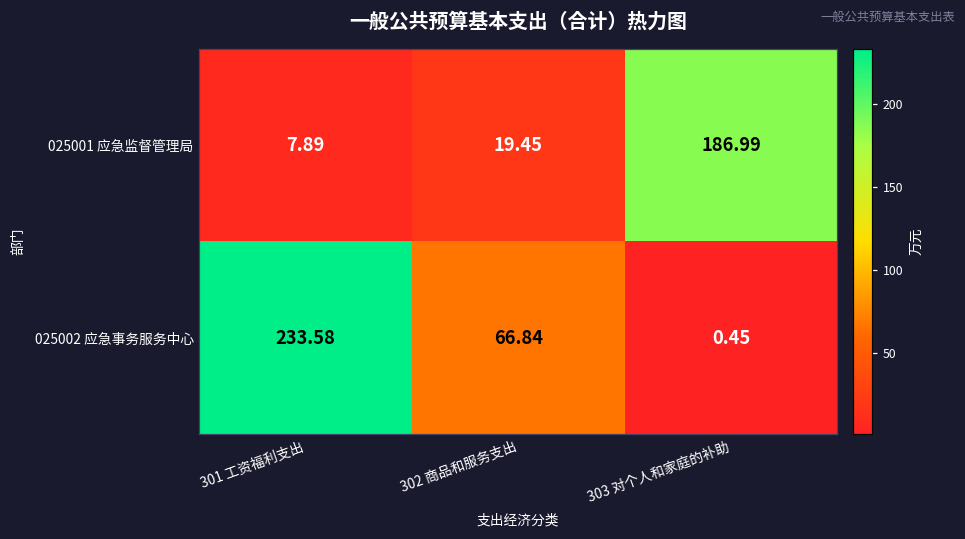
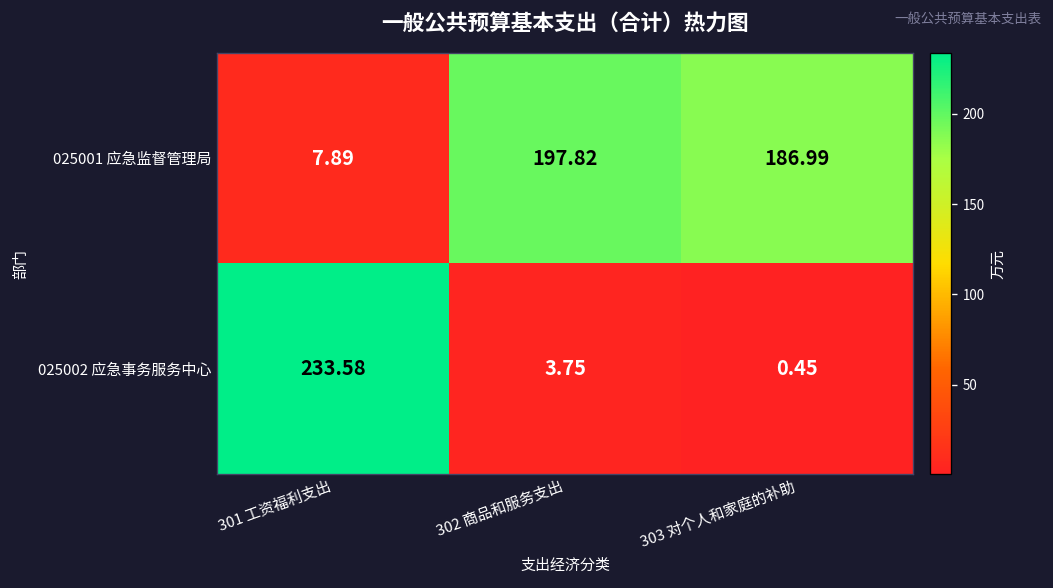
025001 应急监督管理局, 302 商品和服务支出: 19.45 -> 197.82
025002 应急事务服务中心, 302 商品和服务支出: 66.84 -> 3.75
